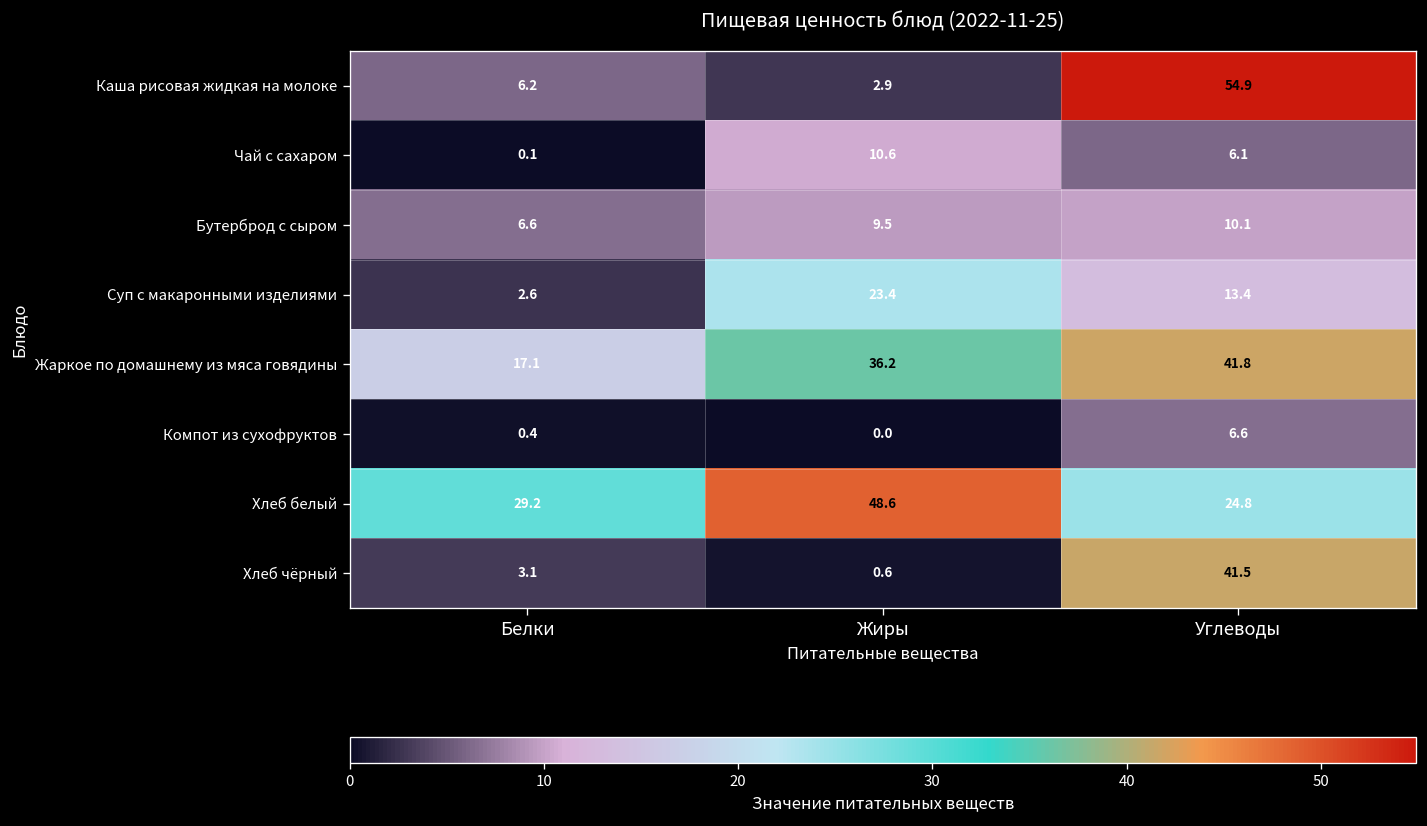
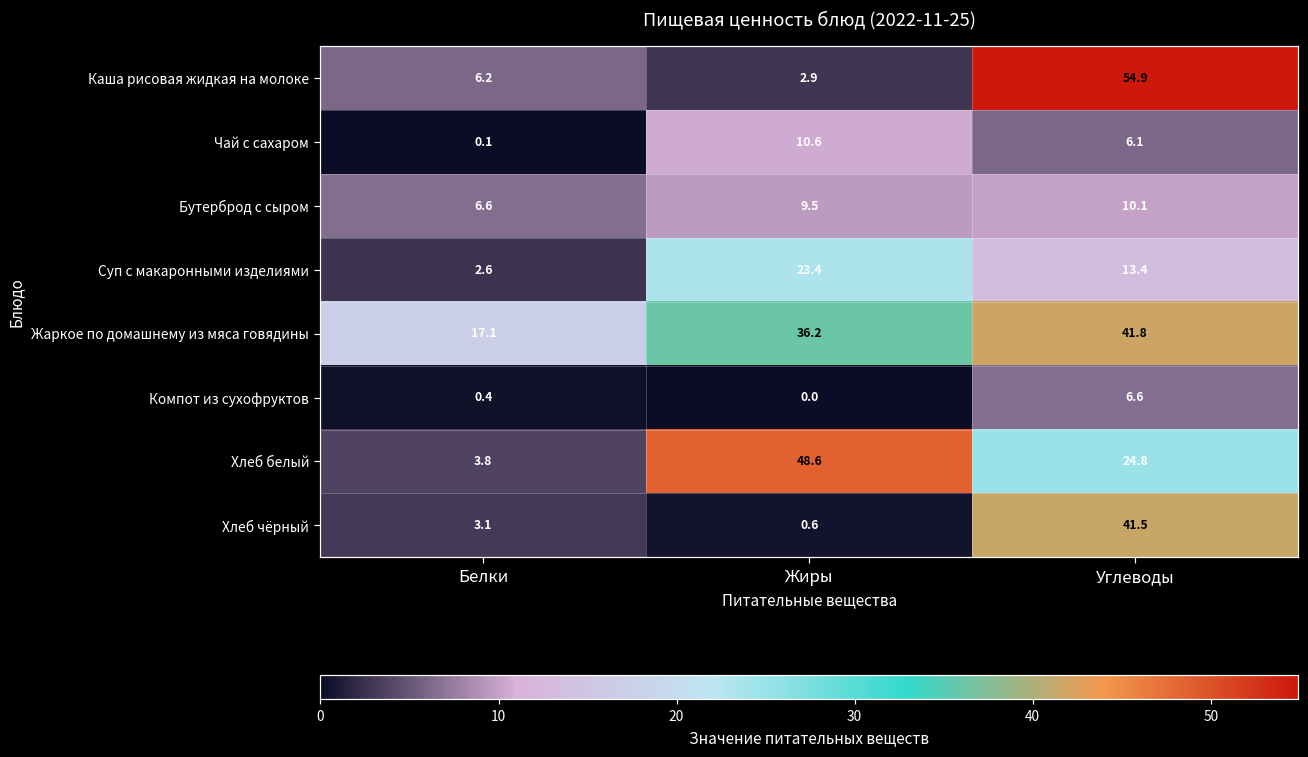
Хлеб белый, Белки: 29.2 -> 3.8
